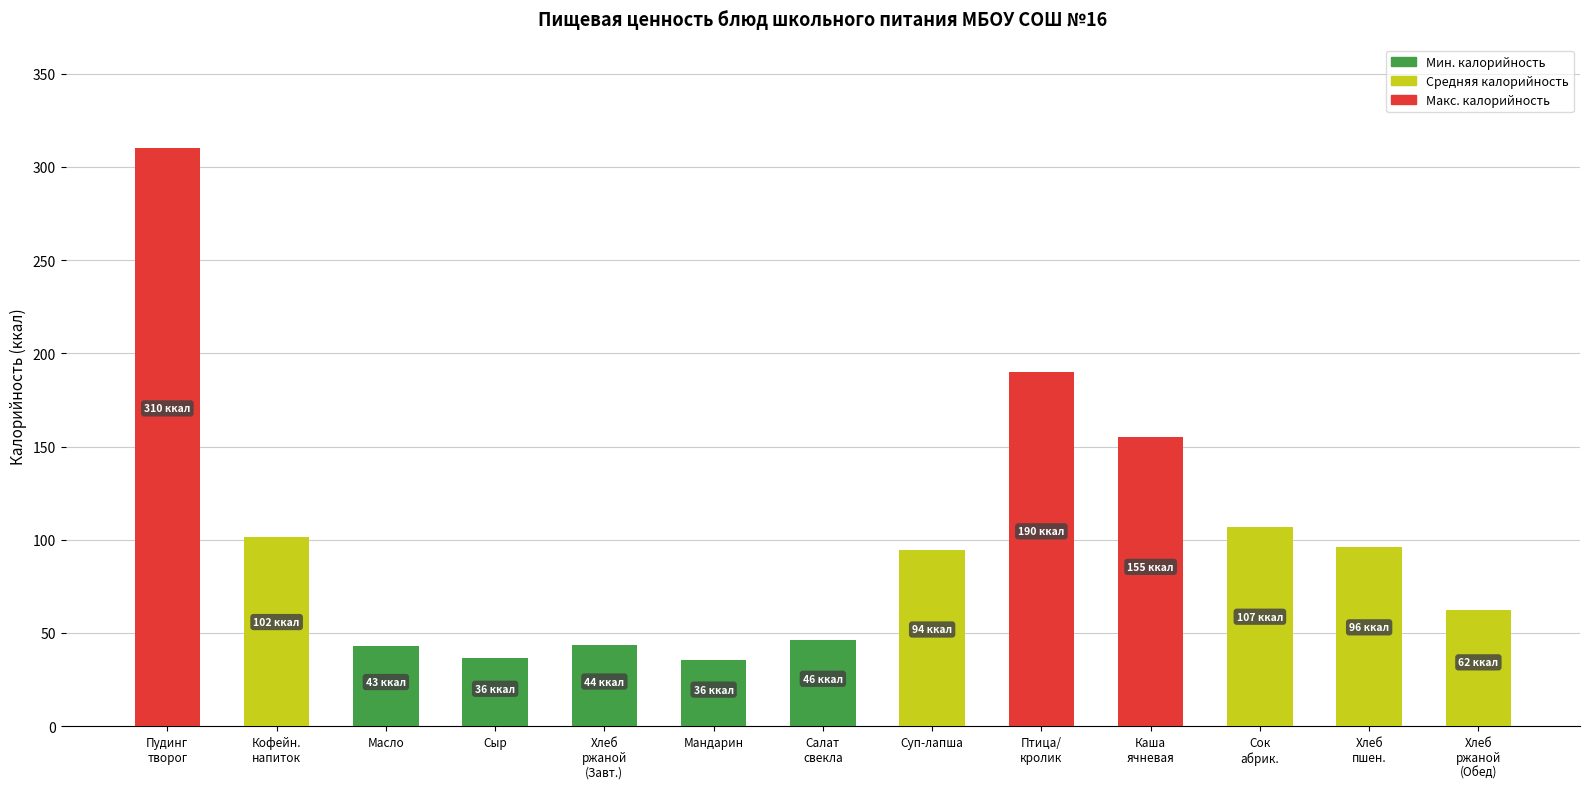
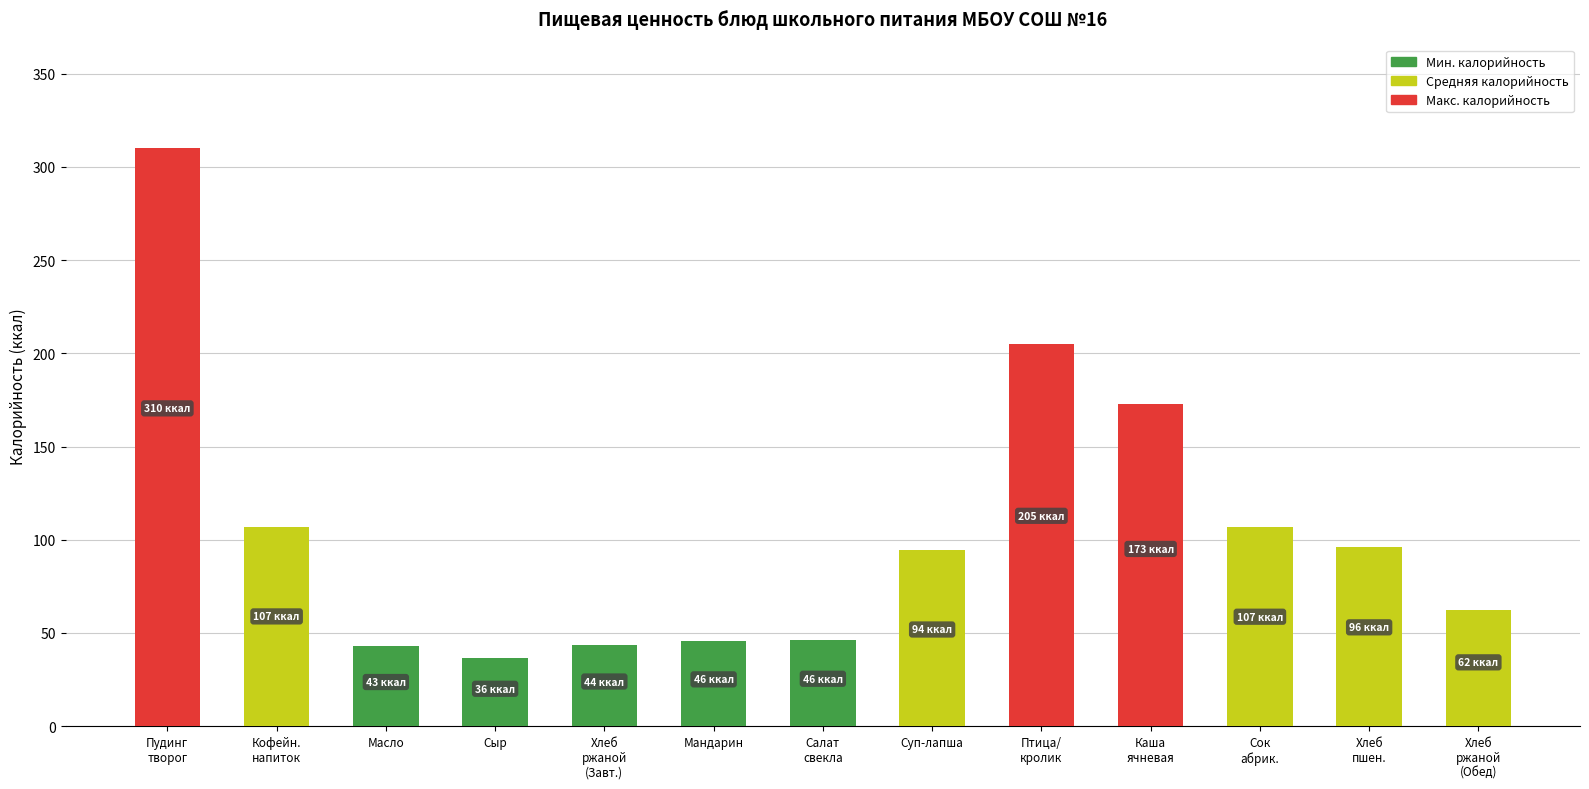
Кофейн. напиток: 102 -> 107
Мандарин: 36 -> 46
Птица/ кролик: 190 -> 205
Каша ячневая: 155 -> 173
